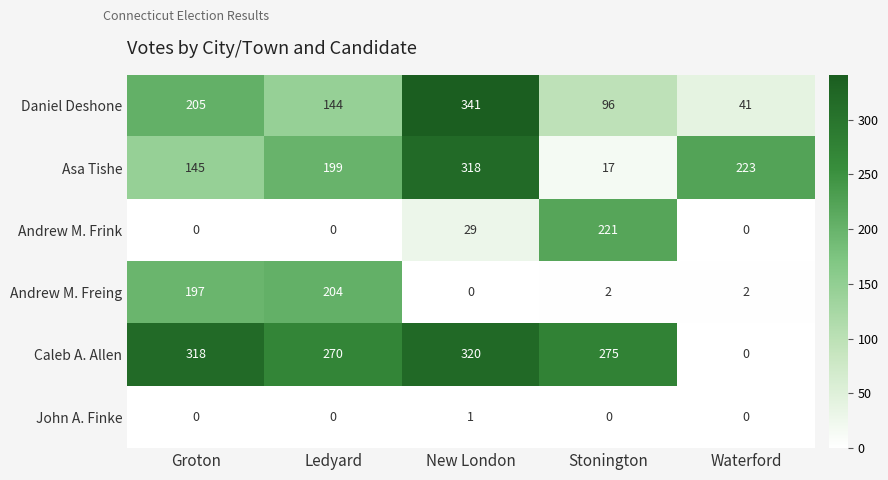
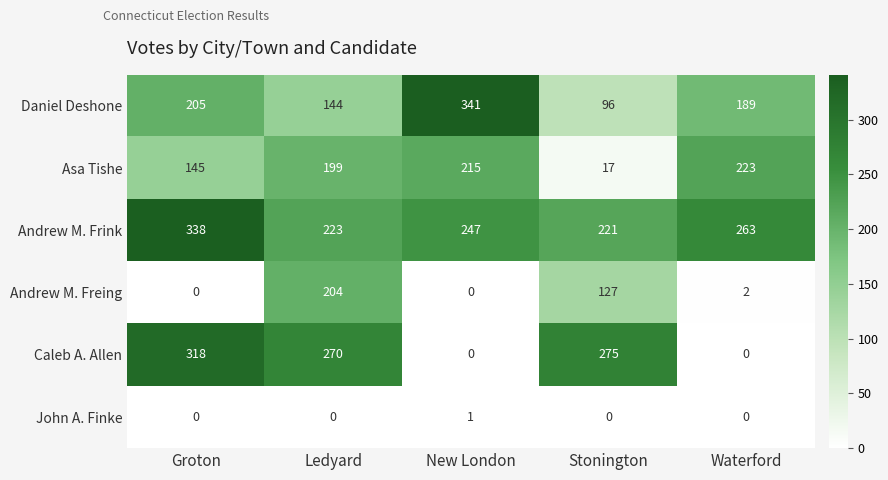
Daniel Deshone, Waterford: 41 -> 189
Asa Tishe, New London: 318 -> 215
Andrew M. Frink, Groton: 0 -> 338
Andrew M. Frink, Ledyard: 0 -> 223
Andrew M. Frink, New London: 29 -> 247
Andrew M. Frink, Waterford: 0 -> 263
Andrew M. Freing, Groton: 197 -> 0
Andrew M. Freing, Stonington: 2 -> 127
Caleb A. Allen, New London: 320 -> 0
